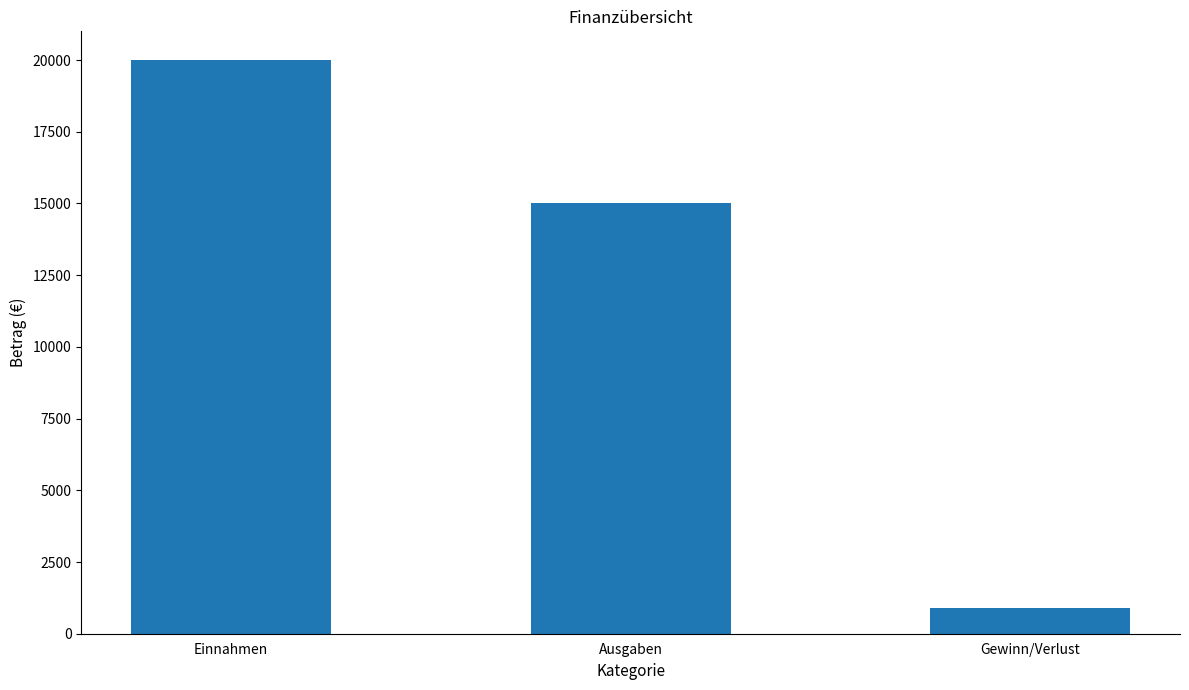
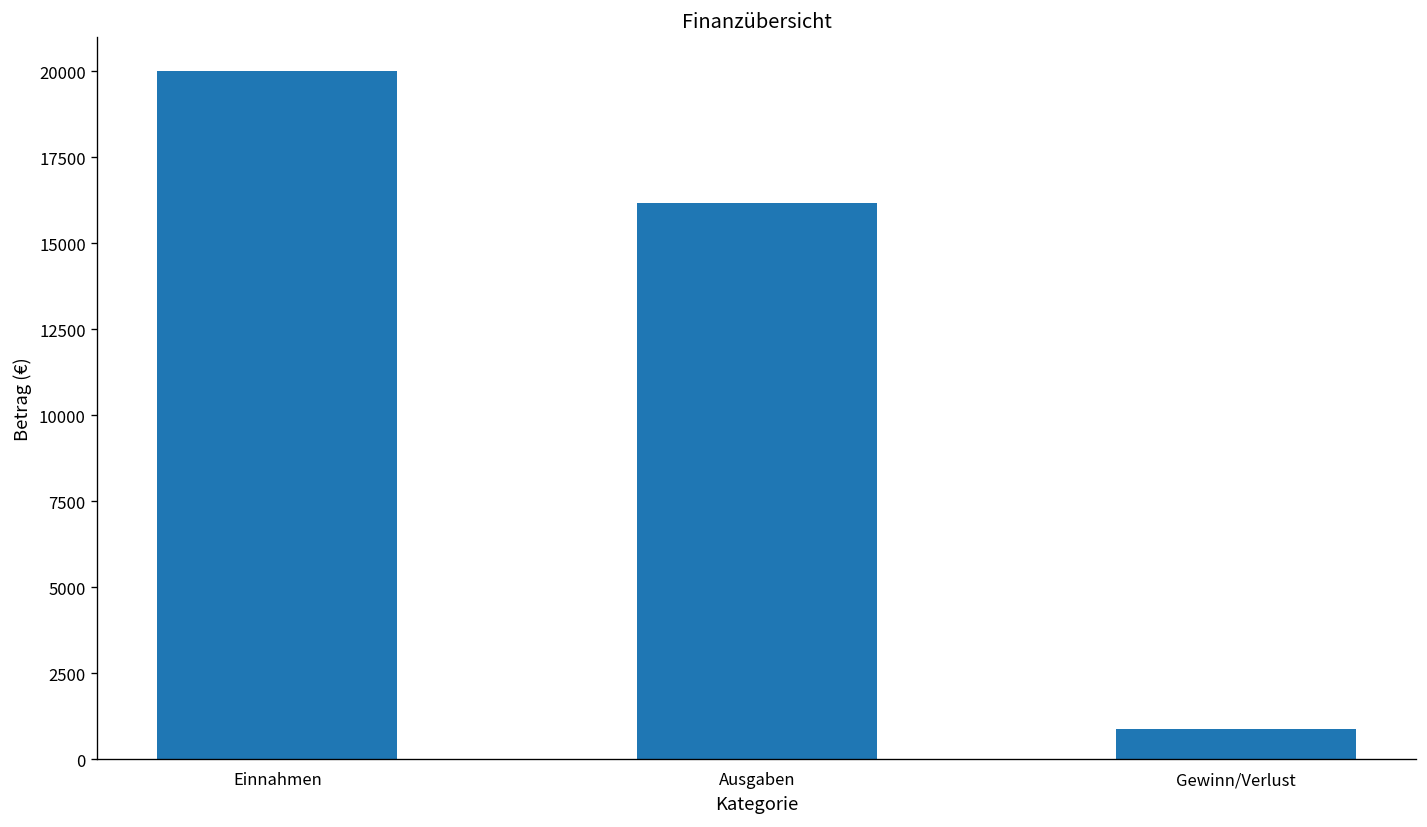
Ausgaben: 15000 -> 16200
